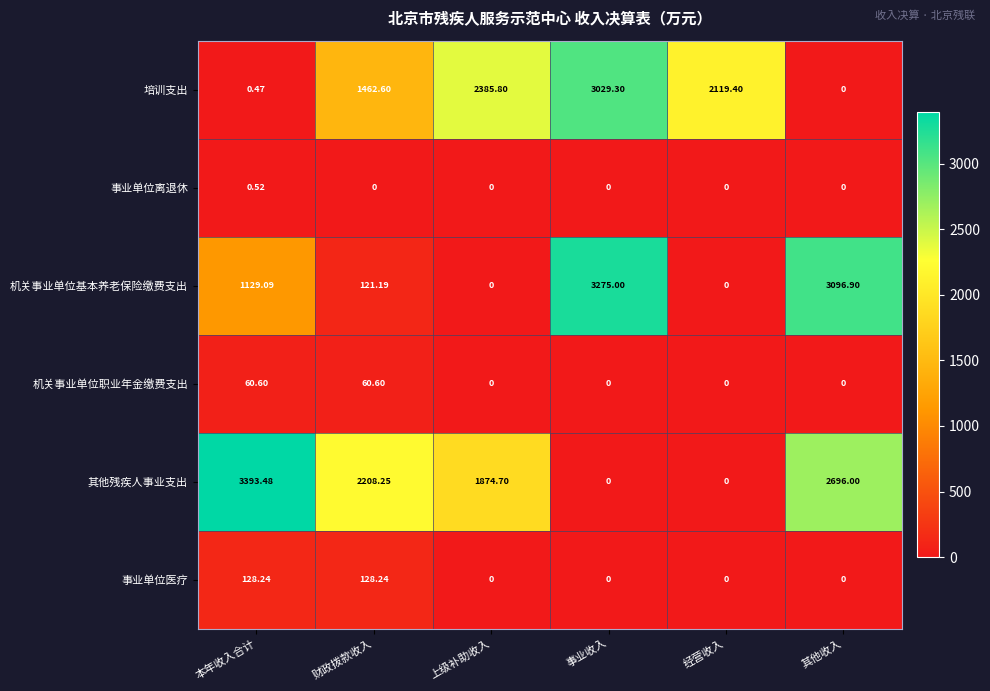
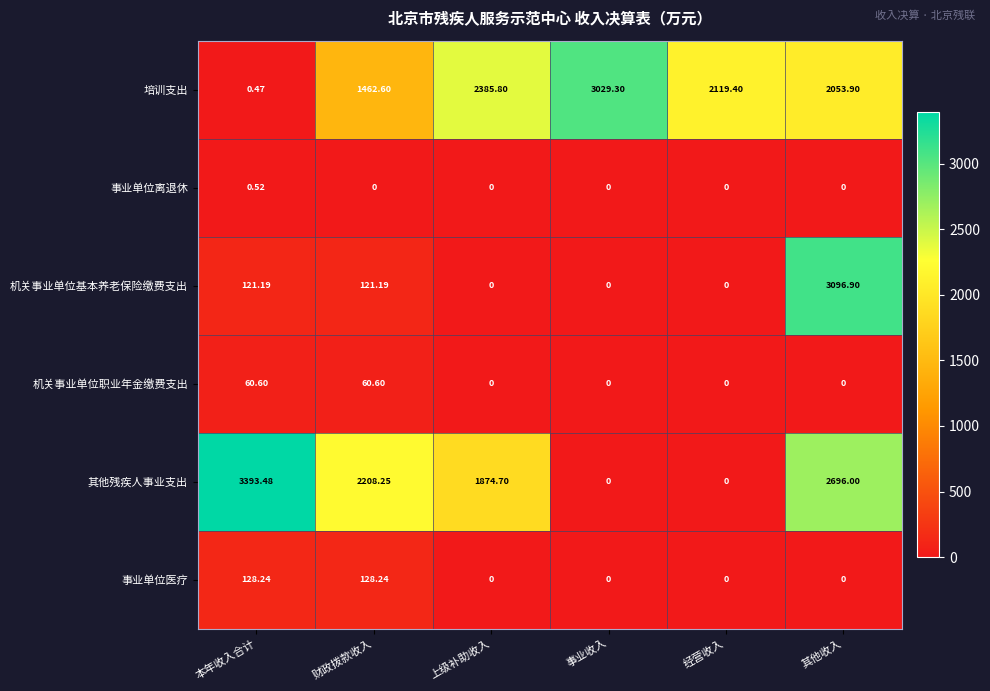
培训支出, 其他收入: 0 -> 2053.90
机关事业单位基本养老保险缴费支出, 本年收入合计: 1129.09 -> 121.19
机关事业单位基本养老保险缴费支出, 事业收入: 3275.00 -> 0
